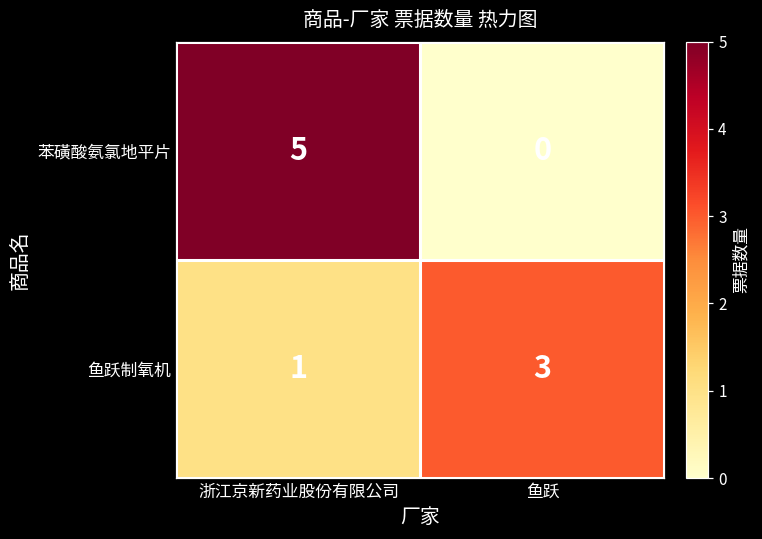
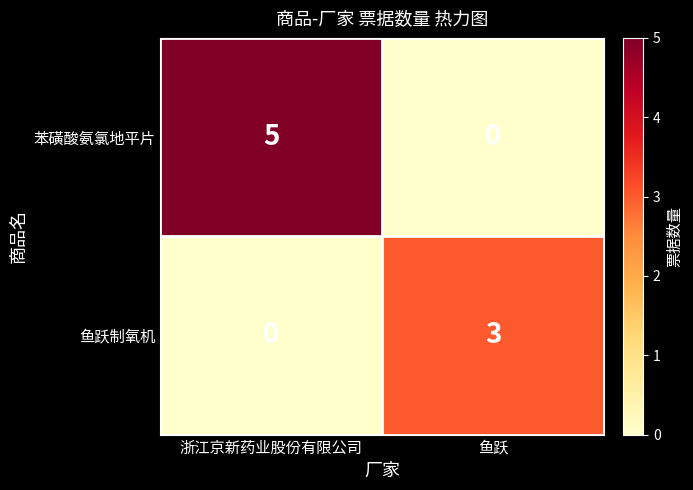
鱼跃制氧机, 浙江京新药业股份有限公司: 1 -> 0
